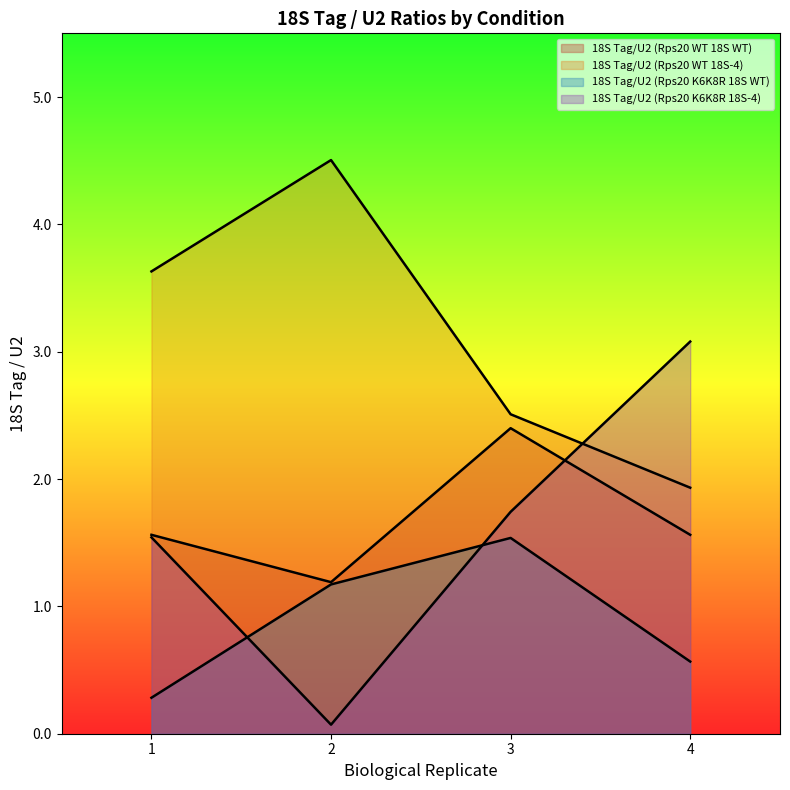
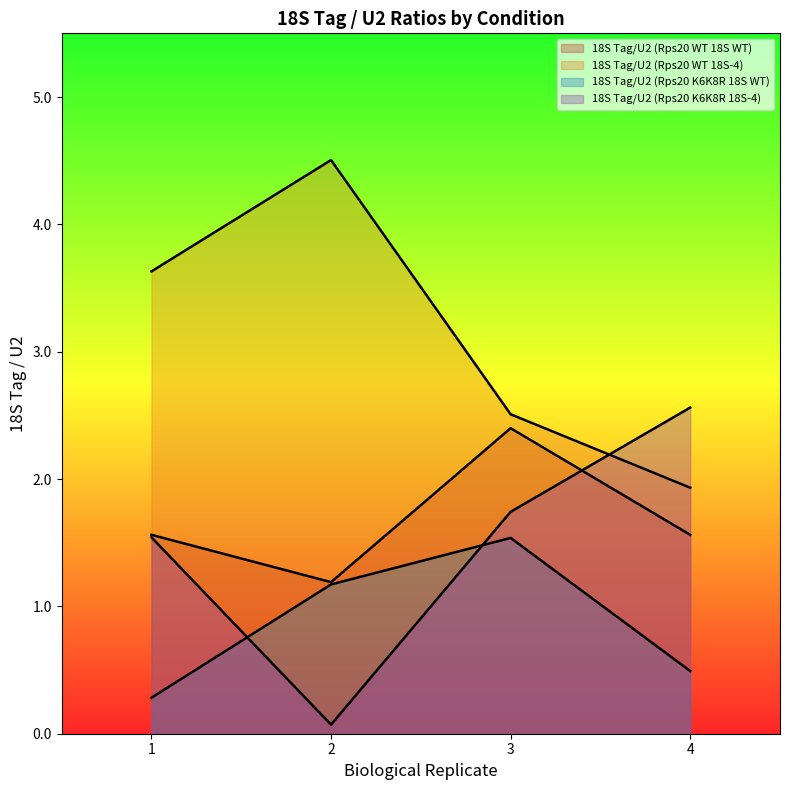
18S Tag/U2 (Rps20 K6K8R 18S WT), 4: 0.57 -> 0.49
18S Tag/U2 (Rps20 K6K8R 18S-4), 4: 3.08 -> 2.56
